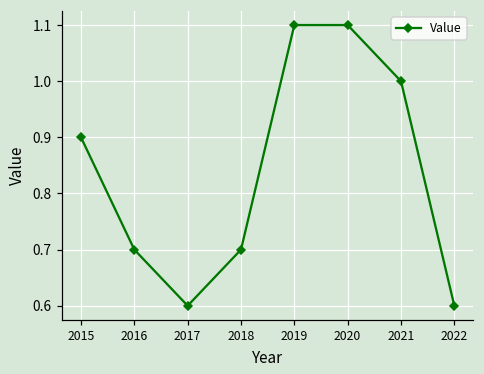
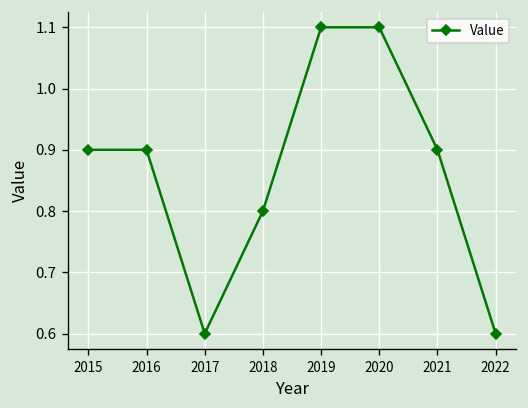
2016: 0.7 -> 0.9
2018: 0.7 -> 0.8
2021: 1.0 -> 0.9
